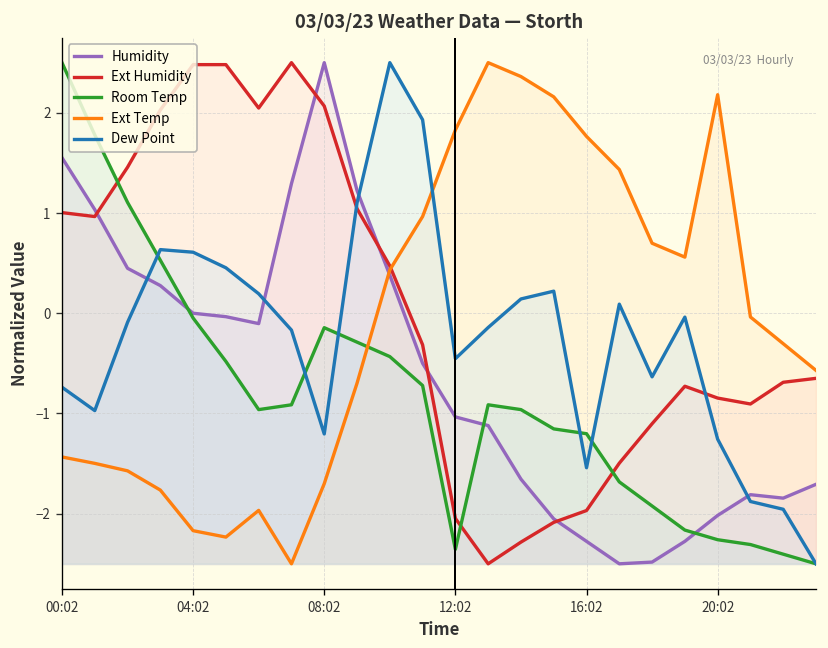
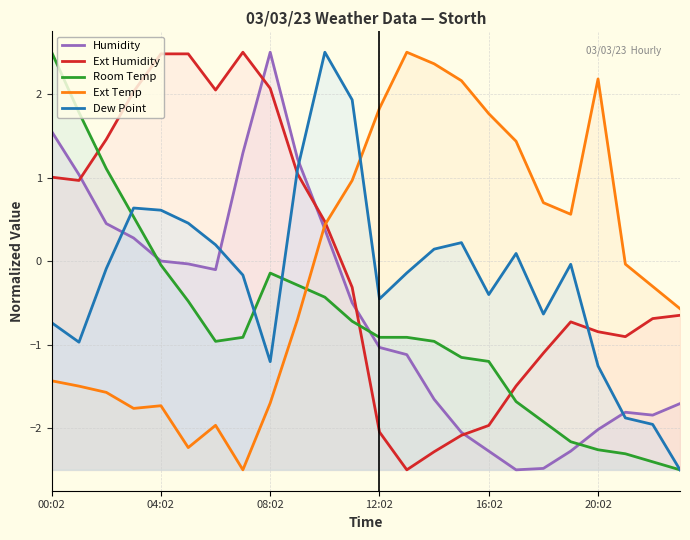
Ext Temp, 04:02: -2.2 -> -1.7
Room Temp, 12:02: -2.4 -> -0.9
Dew Point, 16:02: -1.5 -> -0.4
